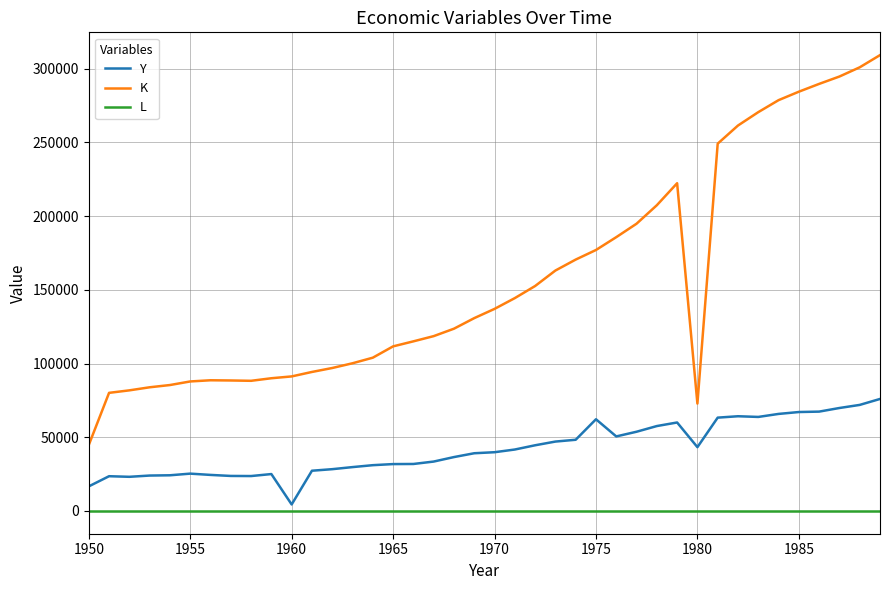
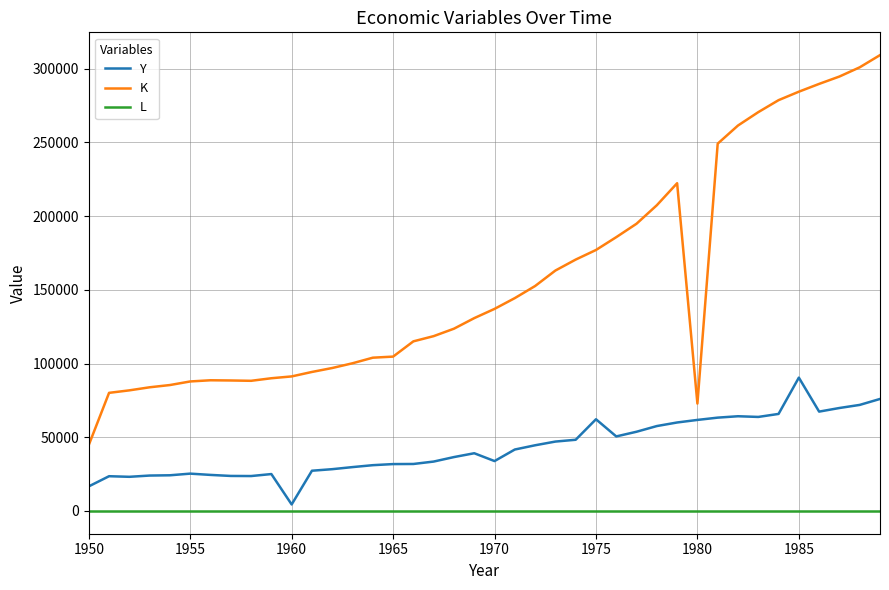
K, 1965: 112000 -> 105000
Y, 1970: 40000 -> 34000
Y, 1980: 43000 -> 62000
Y, 1985: 67000 -> 90000
